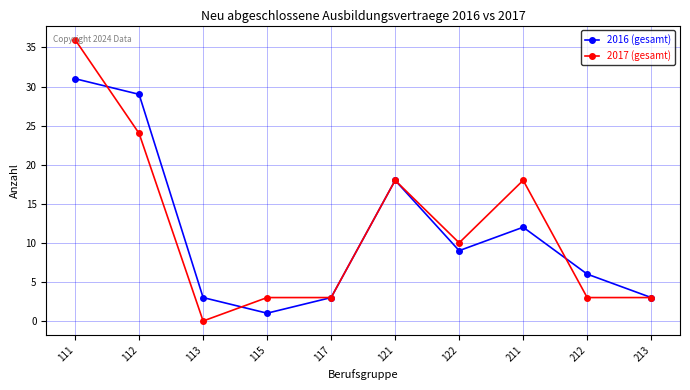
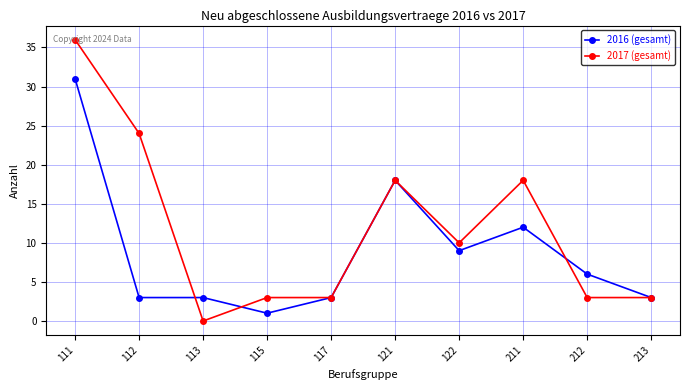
2016 (gesamt), 112: 29 -> 3
